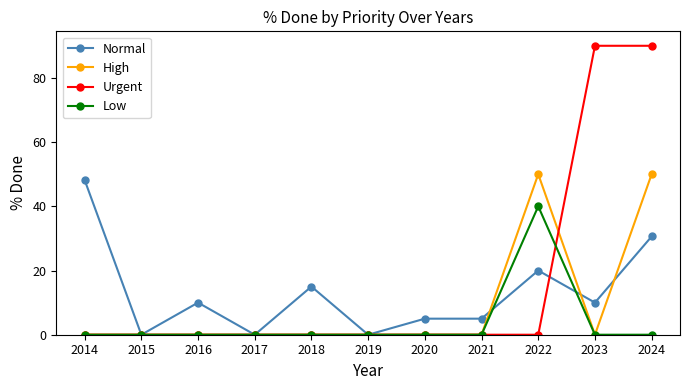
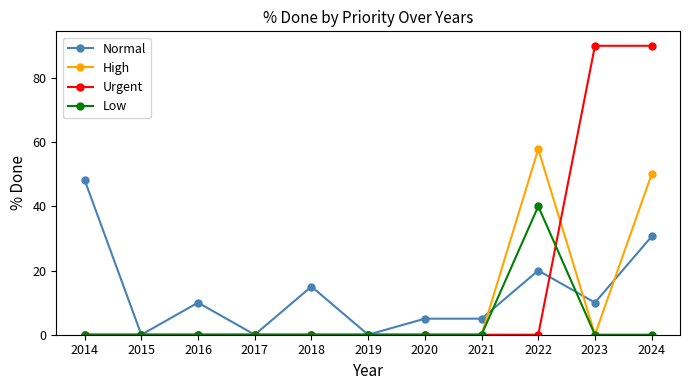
High, 2022: 50 -> 58
